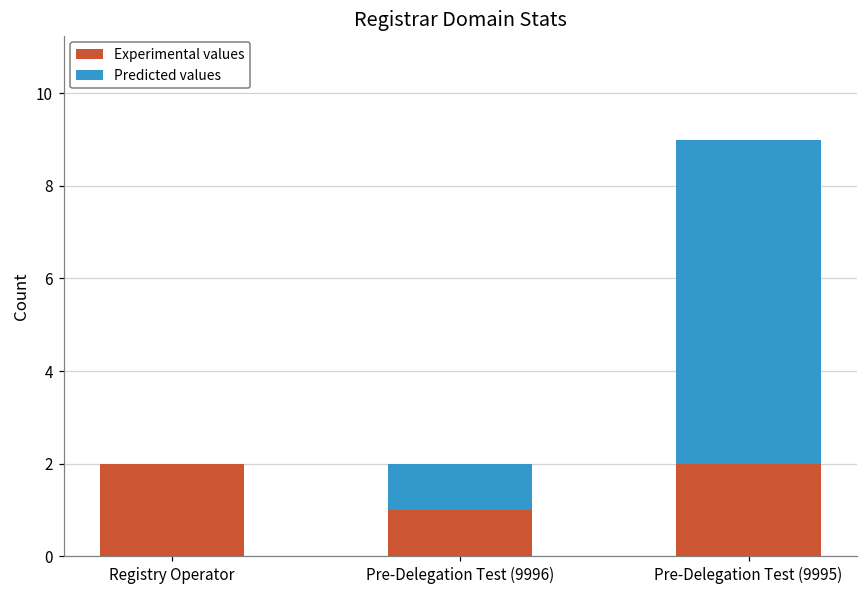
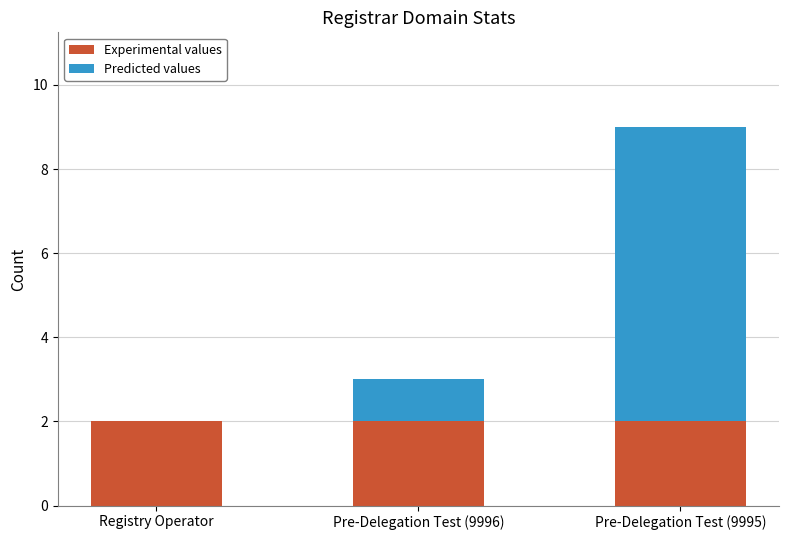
Experimental values, Pre-Delegation Test (9996): 1 -> 2
